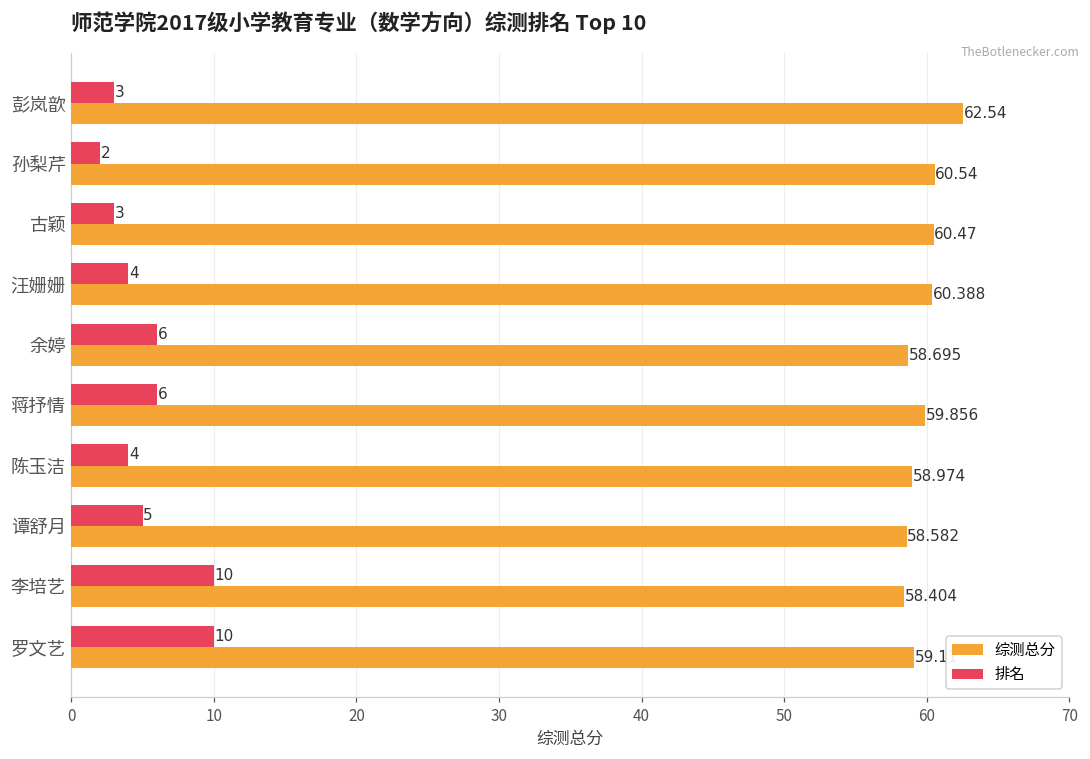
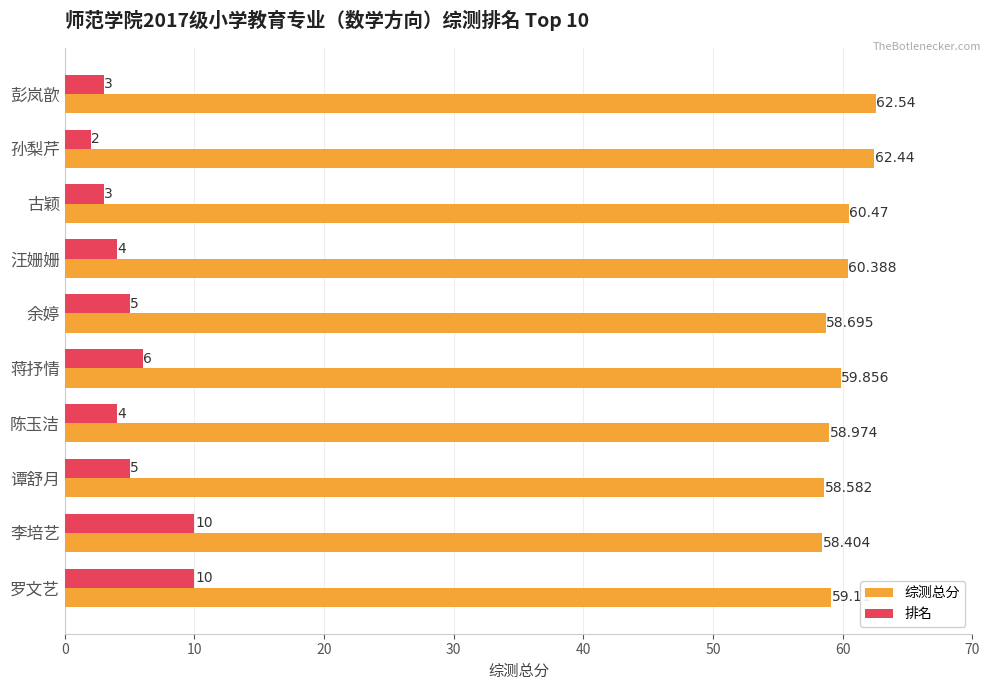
综测总分, 孙梨芹: 60.54 -> 62.44
排名, 余婷: 6 -> 5
